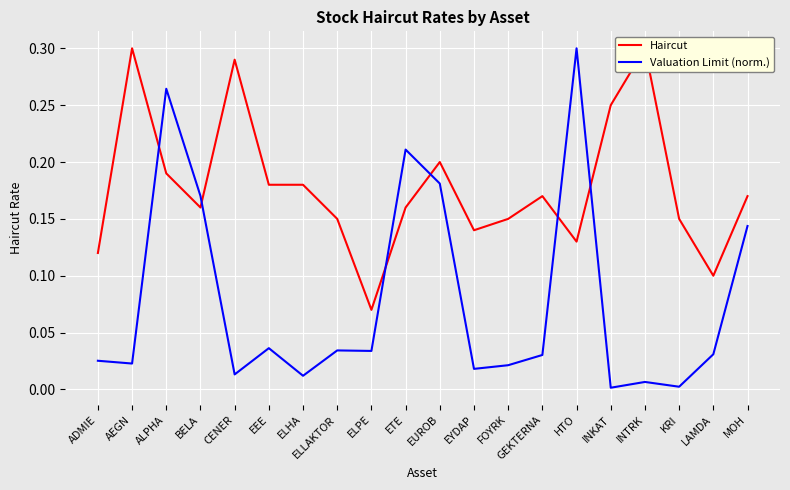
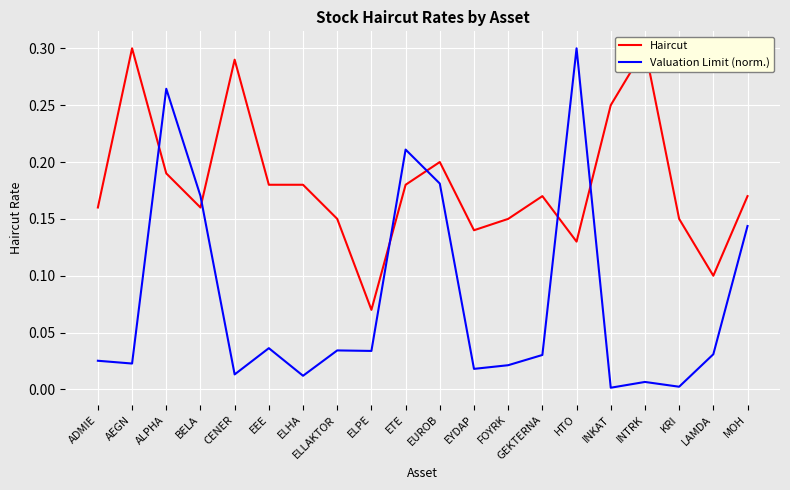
Haircut, ADMIE: 0.12 -> 0.16
Haircut, ETE: 0.16 -> 0.18
